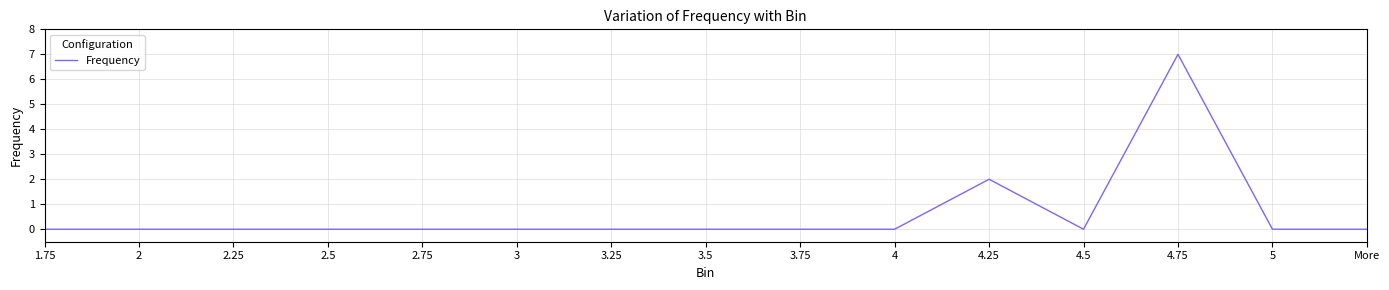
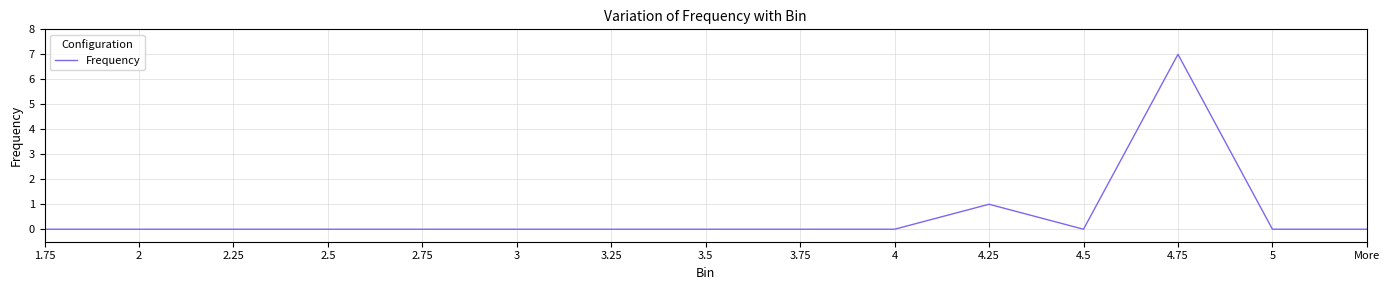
4.25: 2 -> 1
